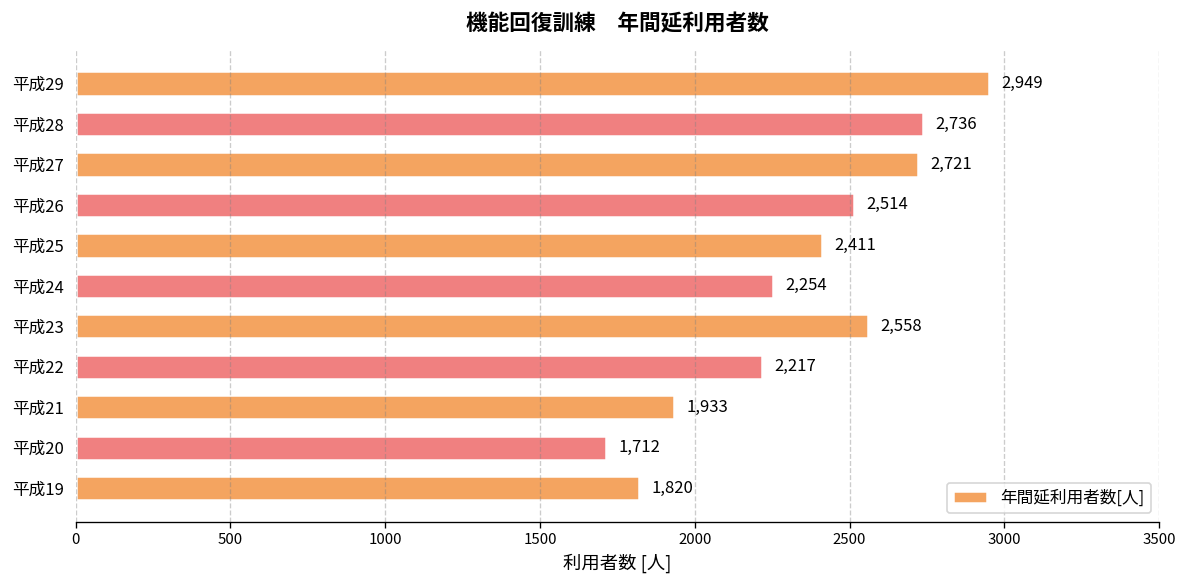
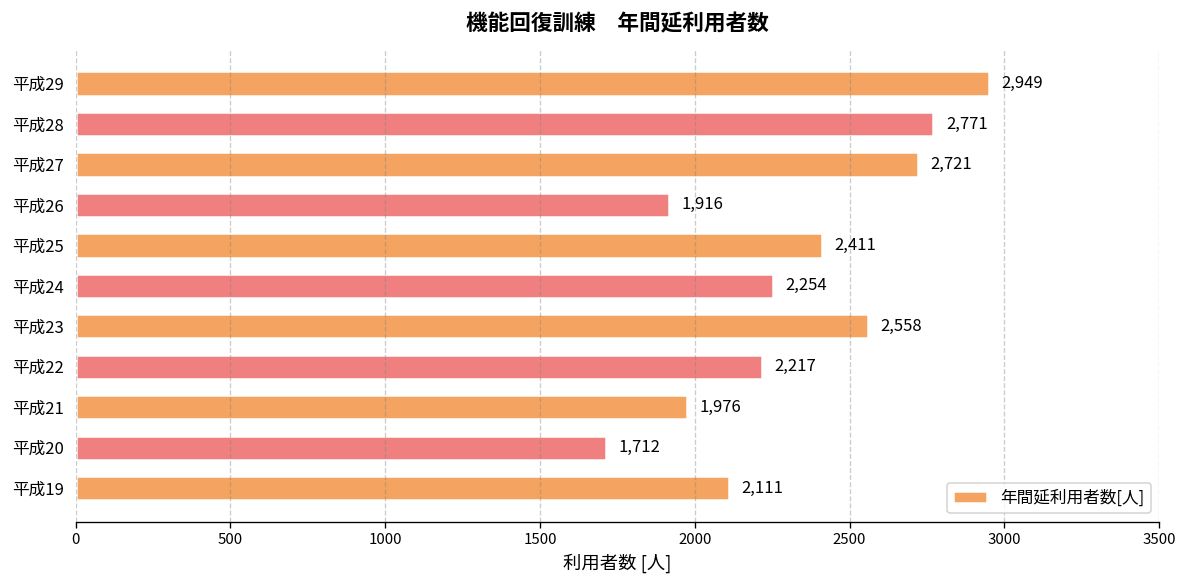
平成28: 2,736 -> 2,771
平成26: 2,514 -> 1,916
平成21: 1,933 -> 1,976
平成19: 1,820 -> 2,111
